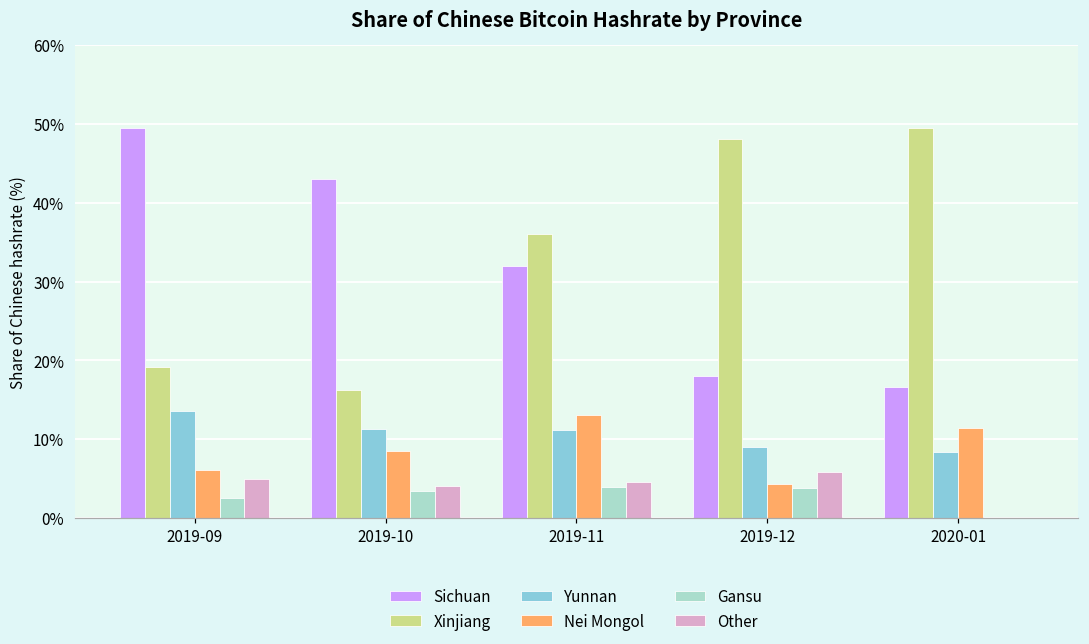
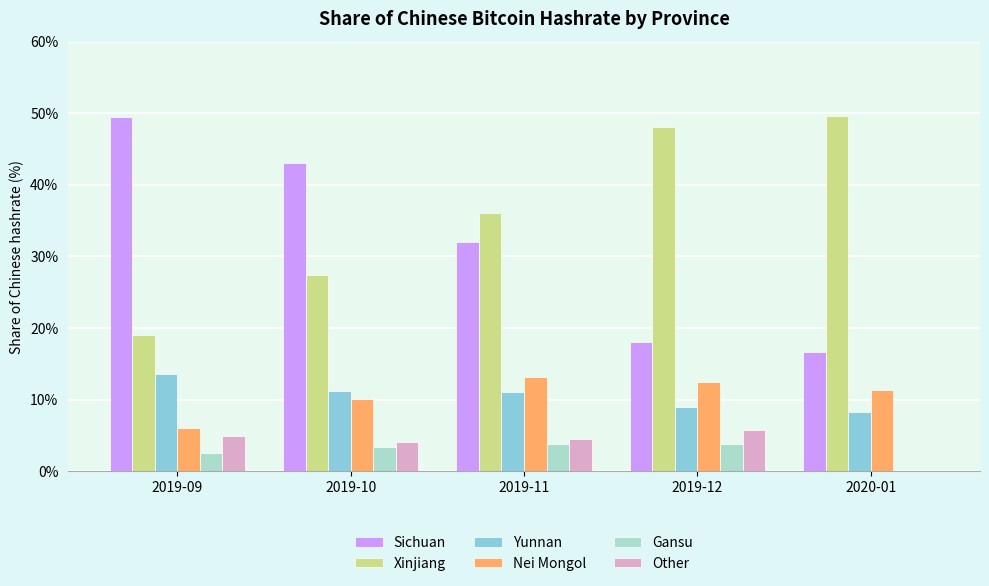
Xinjiang, 2019-10: 16% -> 27%
Nei Mongol, 2019-10: 8% -> 10%
Nei Mongol, 2019-12: 4% -> 12%
